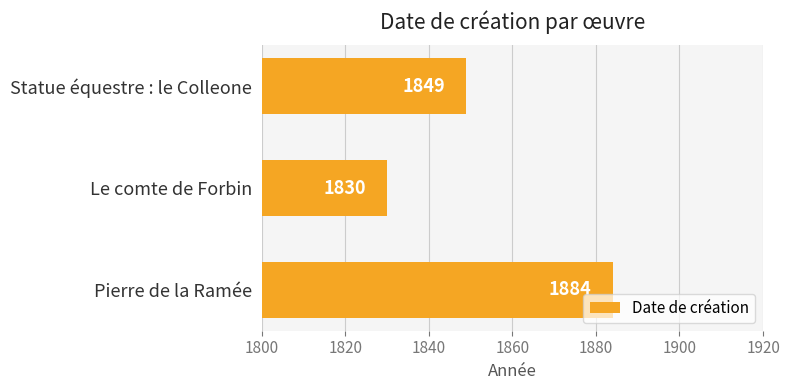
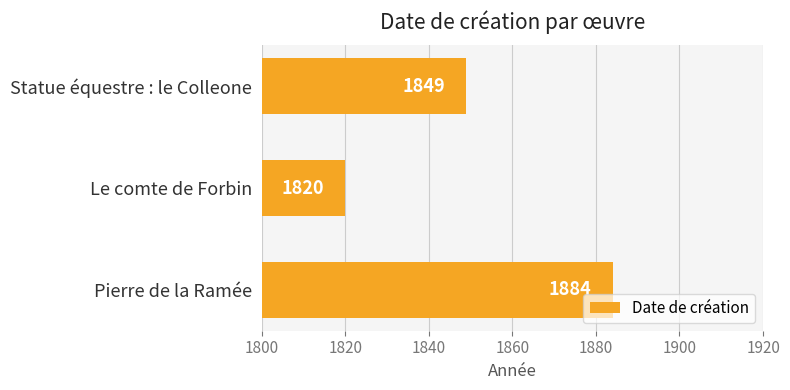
Le comte de Forbin: 1830 -> 1820
